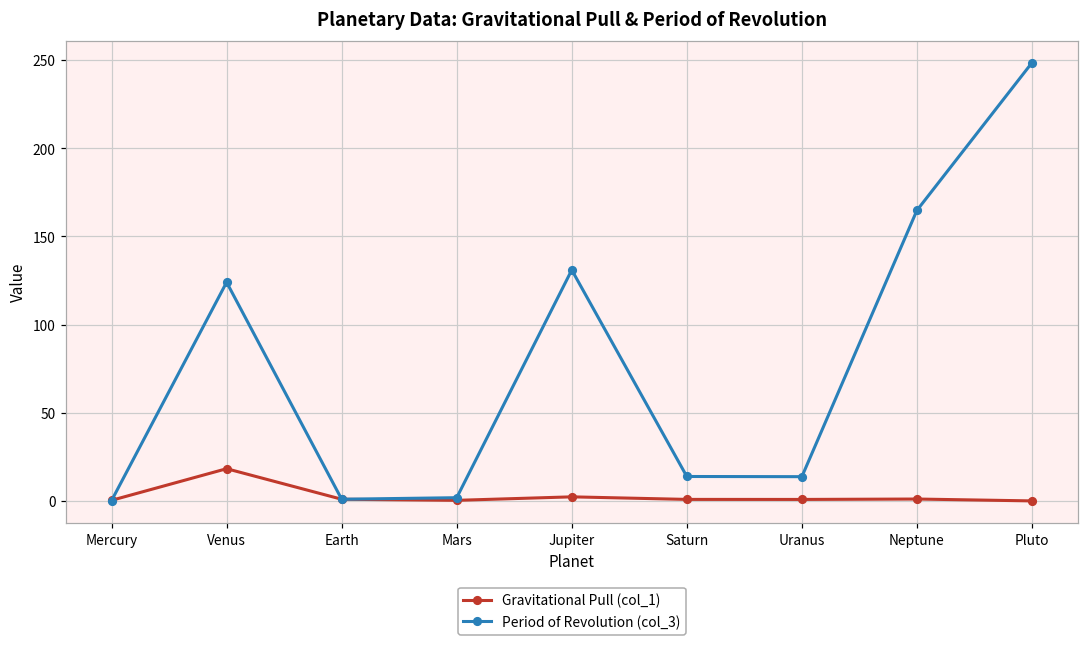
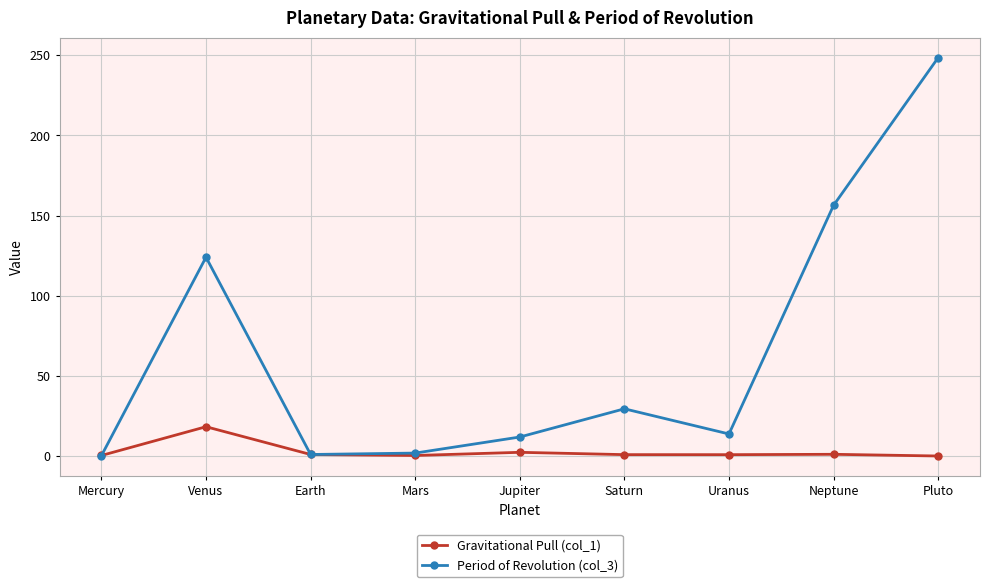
Period of Revolution (col_3), Jupiter: 131 -> 12
Period of Revolution (col_3), Saturn: 14 -> 30
Period of Revolution (col_3), Neptune: 165 -> 156
